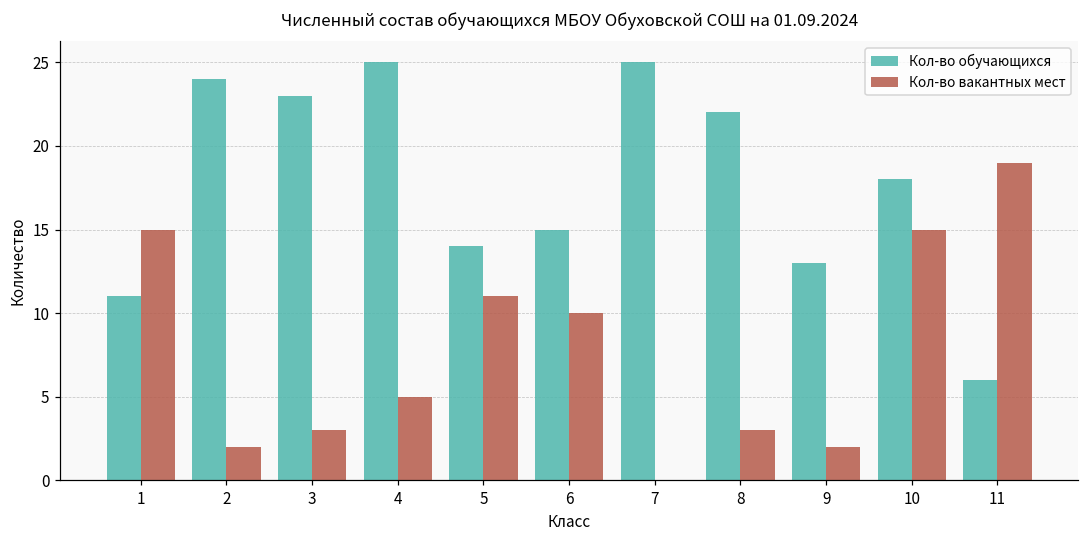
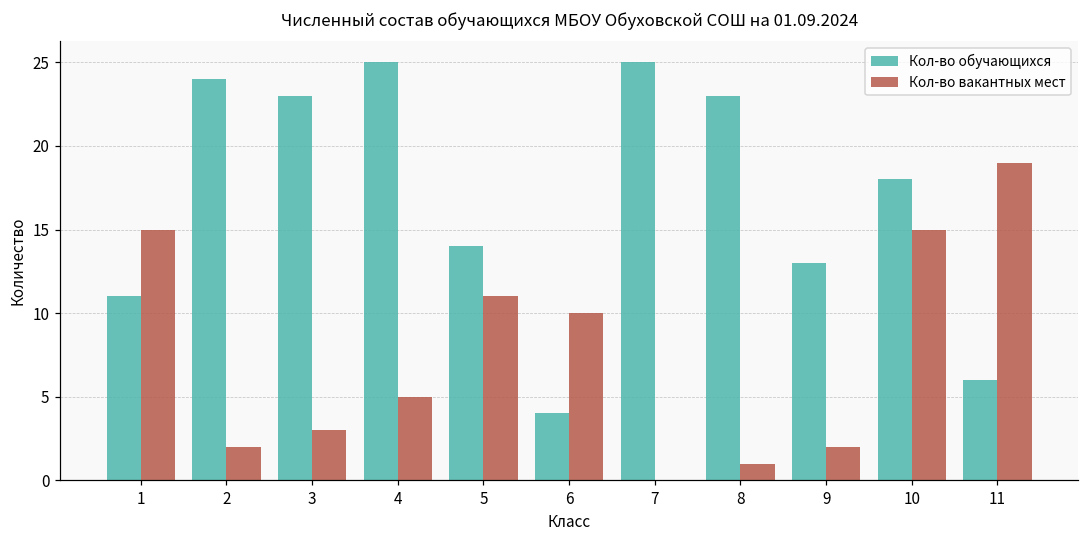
Кол-во обучающихся, 6: 15 -> 4
Кол-во обучающихся, 8: 22 -> 23
Кол-во вакантных мест, 8: 3 -> 1
